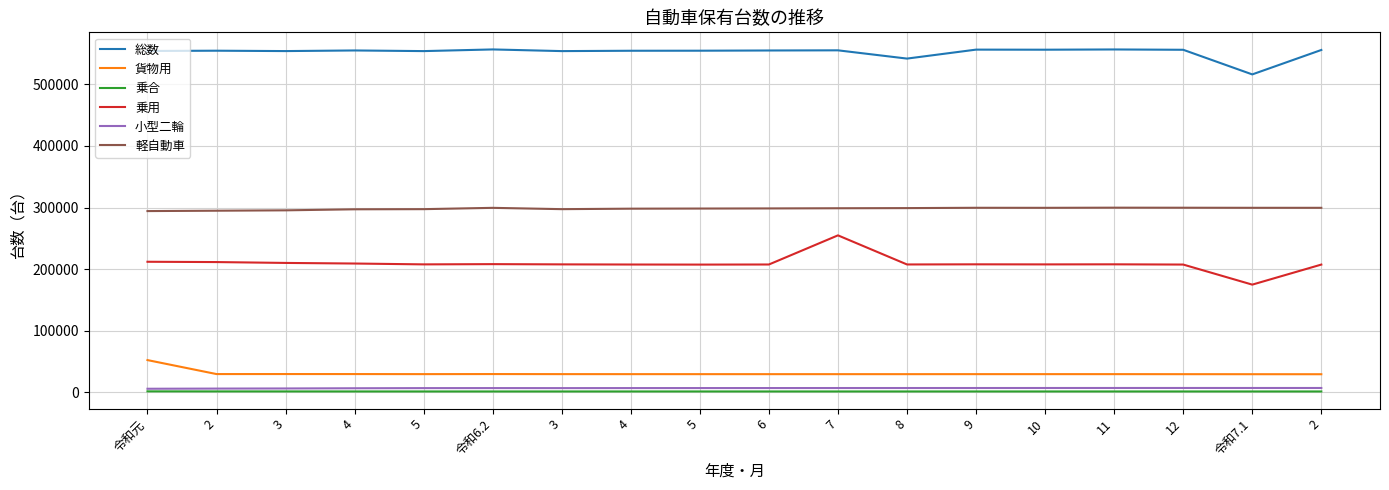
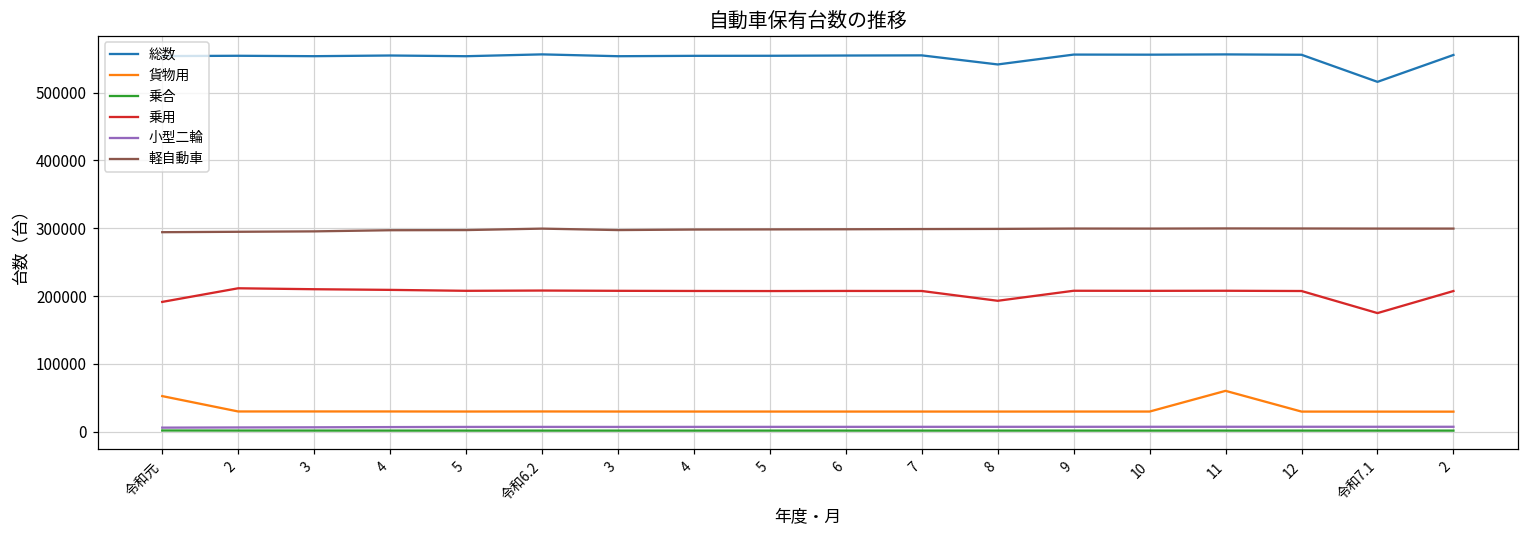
乗用, 令和元: 210000 -> 190000
乗用, 7: 250000 -> 210000
乗用, 8: 210000 -> 190000
貨物用, 11: 30000 -> 60000
